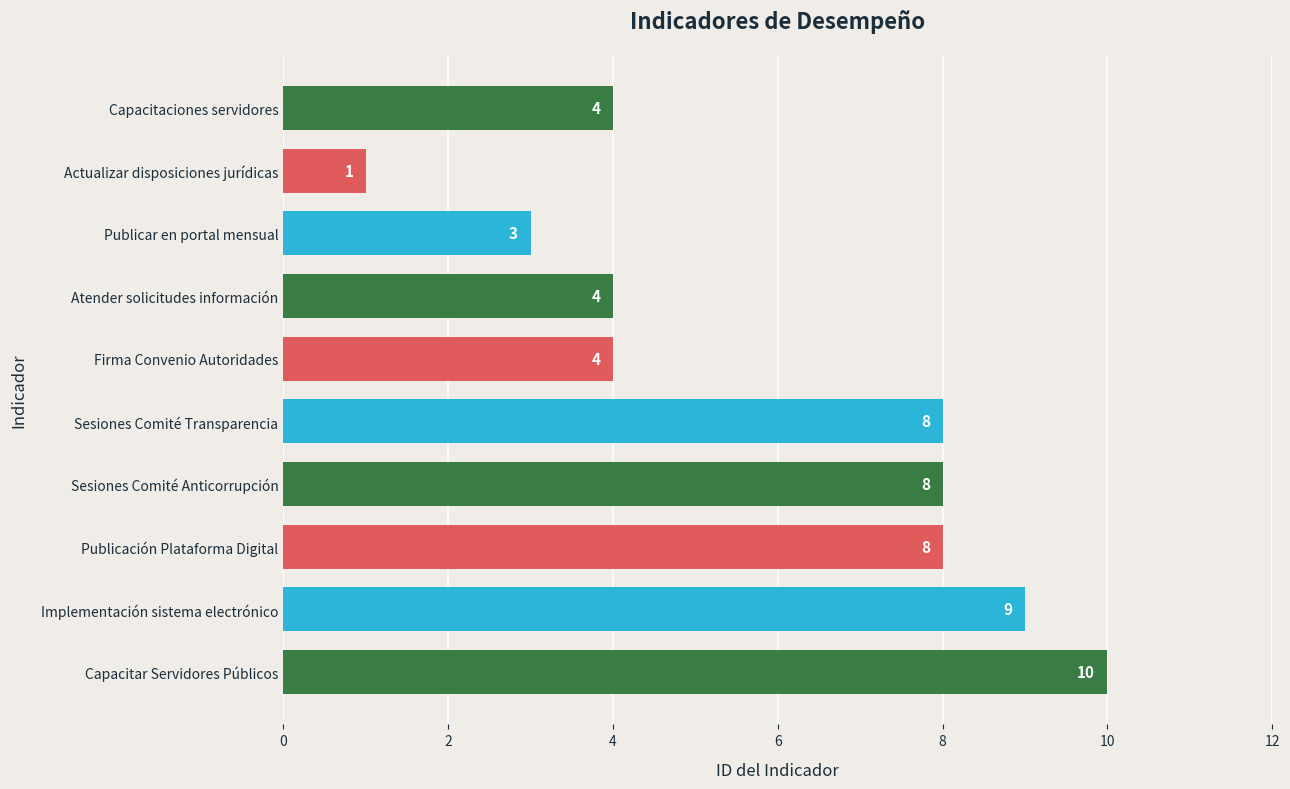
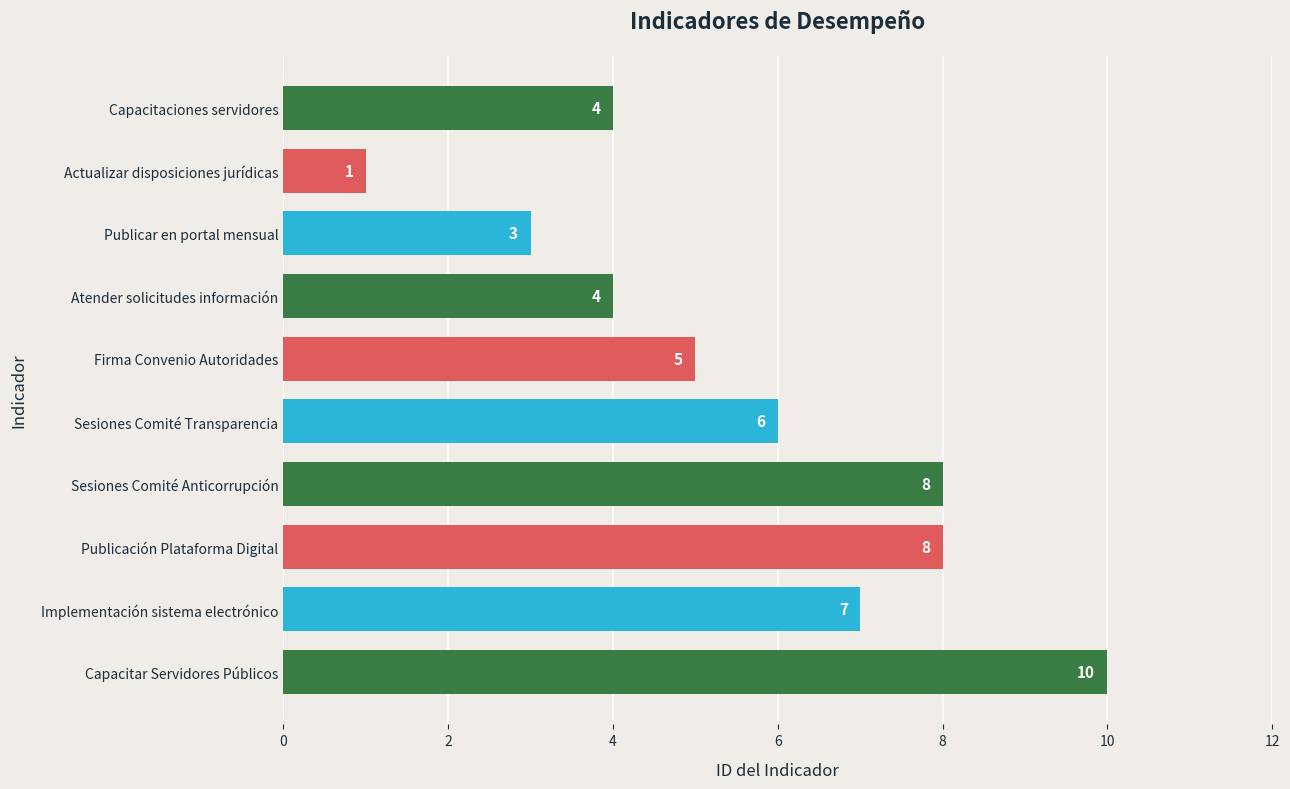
Firma Convenio Autoridades: 4 -> 5
Sesiones Comité Transparencia: 8 -> 6
Implementación sistema electrónico: 9 -> 7
